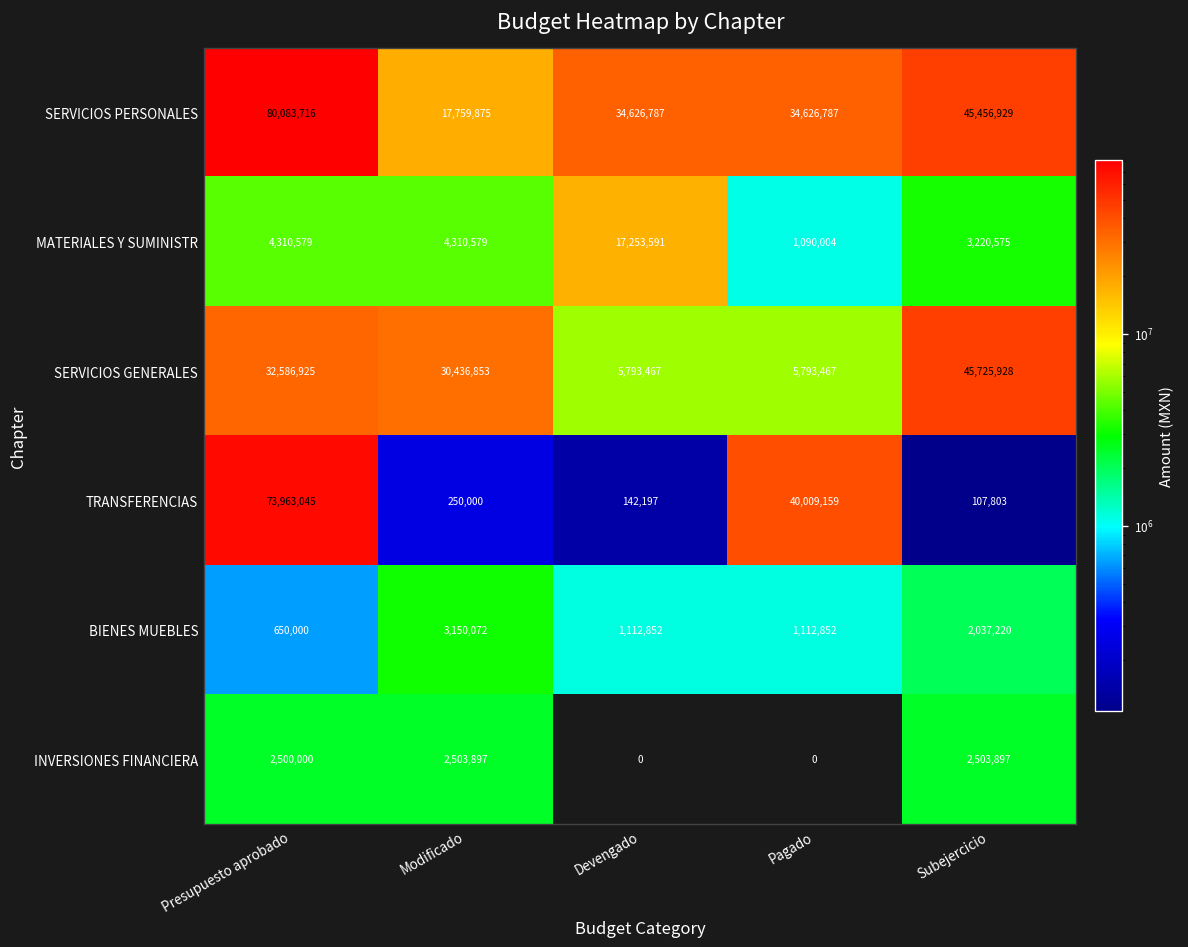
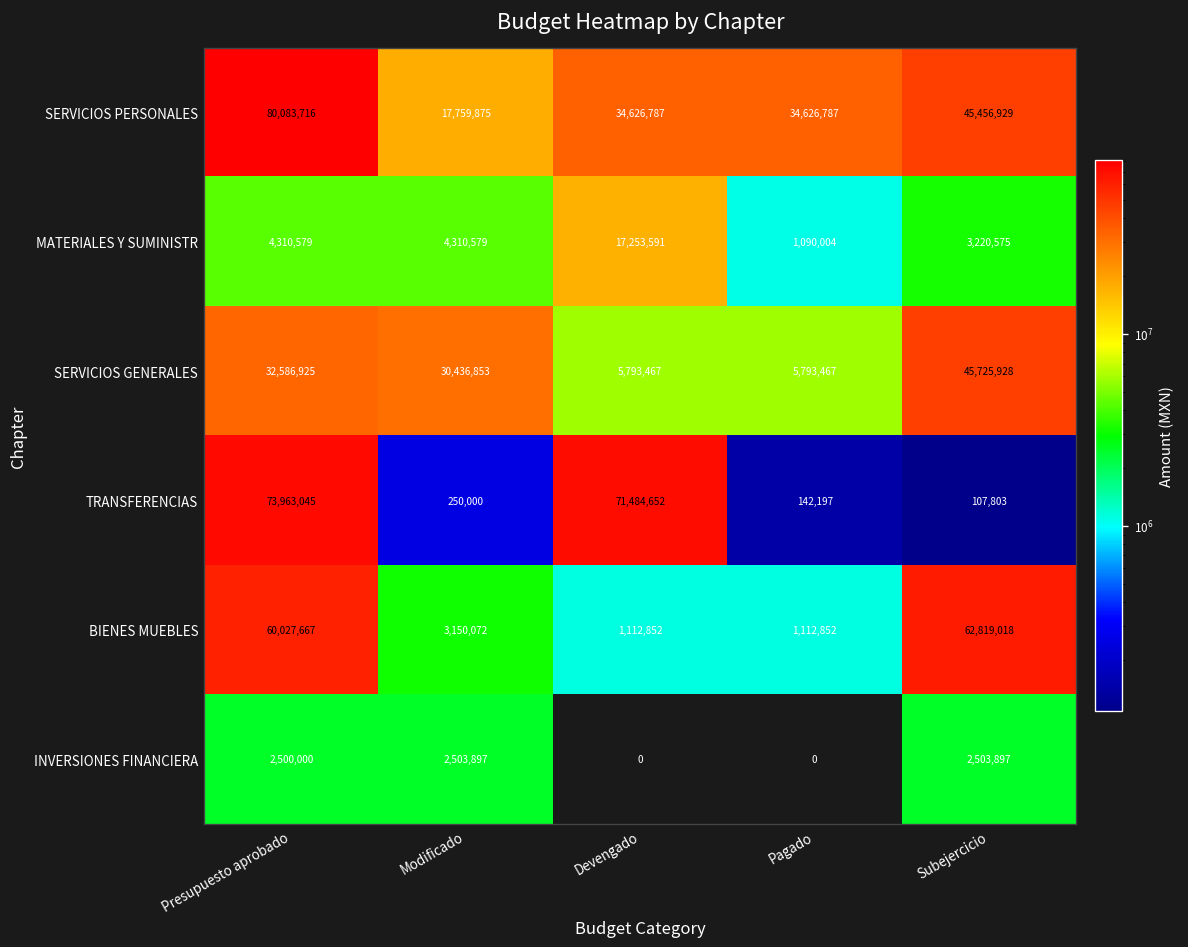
TRANSFERENCIAS, Devengado: 142,197 -> 71,484,652
TRANSFERENCIAS, Pagado: 40,009,159 -> 142,197
BIENES MUEBLES, Presupuesto aprobado: 650,000 -> 60,027,667
BIENES MUEBLES, Subejercicio: 2,037,220 -> 62,819,018
